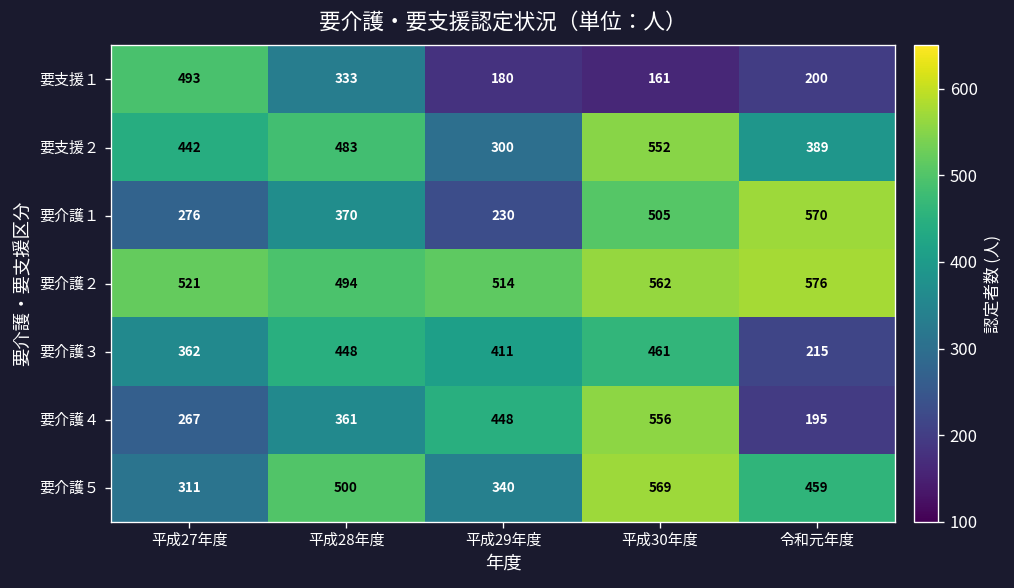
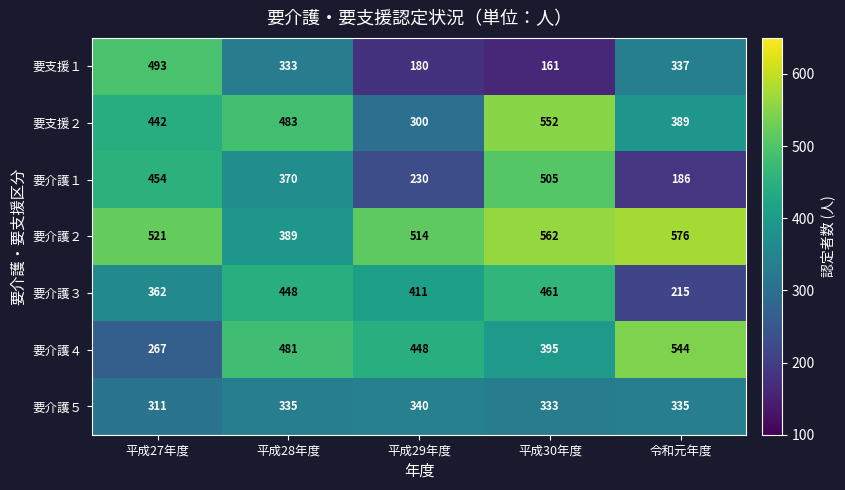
要支援１, 令和元年度: 200 -> 337
要介護１, 平成27年度: 276 -> 454
要介護１, 令和元年度: 570 -> 186
要介護２, 平成28年度: 494 -> 389
要介護４, 平成28年度: 361 -> 481
要介護４, 平成30年度: 556 -> 395
要介護４, 令和元年度: 195 -> 544
要介護５, 平成28年度: 500 -> 335
要介護５, 平成30年度: 569 -> 333
要介護５, 令和元年度: 459 -> 335
